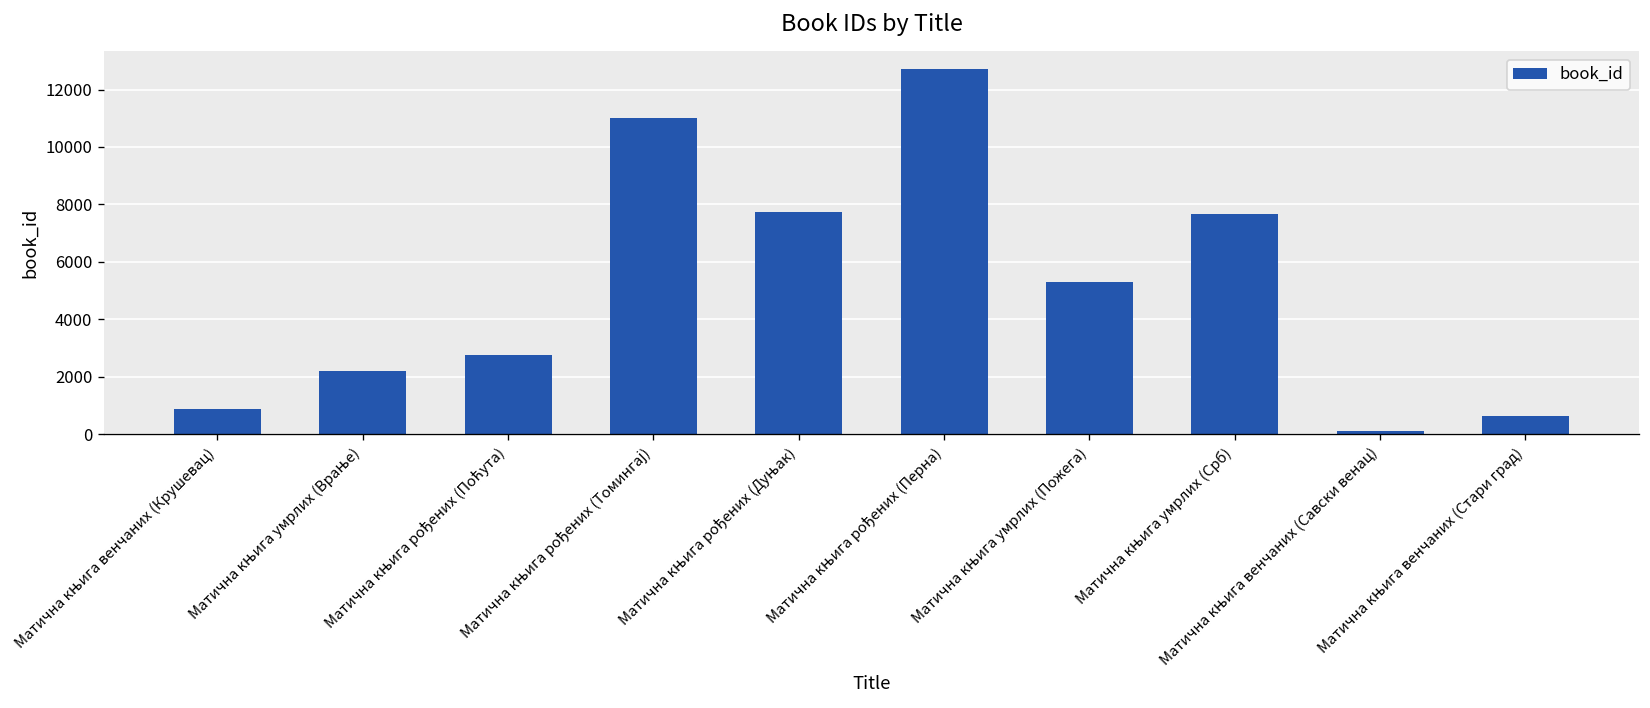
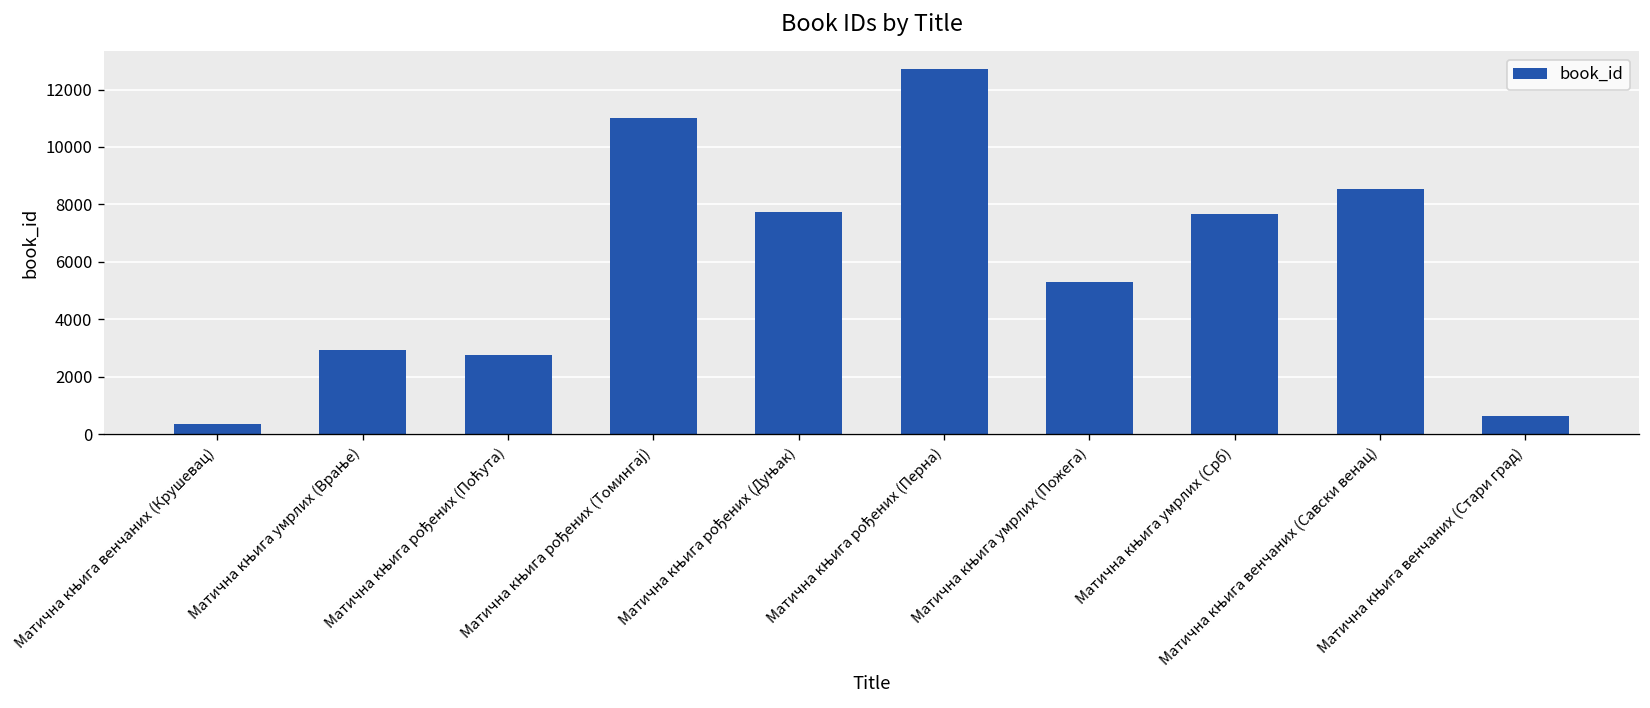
Матична књига венчаних (Крушевац): 900 -> 400
Матична књига умрлих (Врање): 2200 -> 2900
Матична књига венчаних (Савски венац): 100 -> 8500
